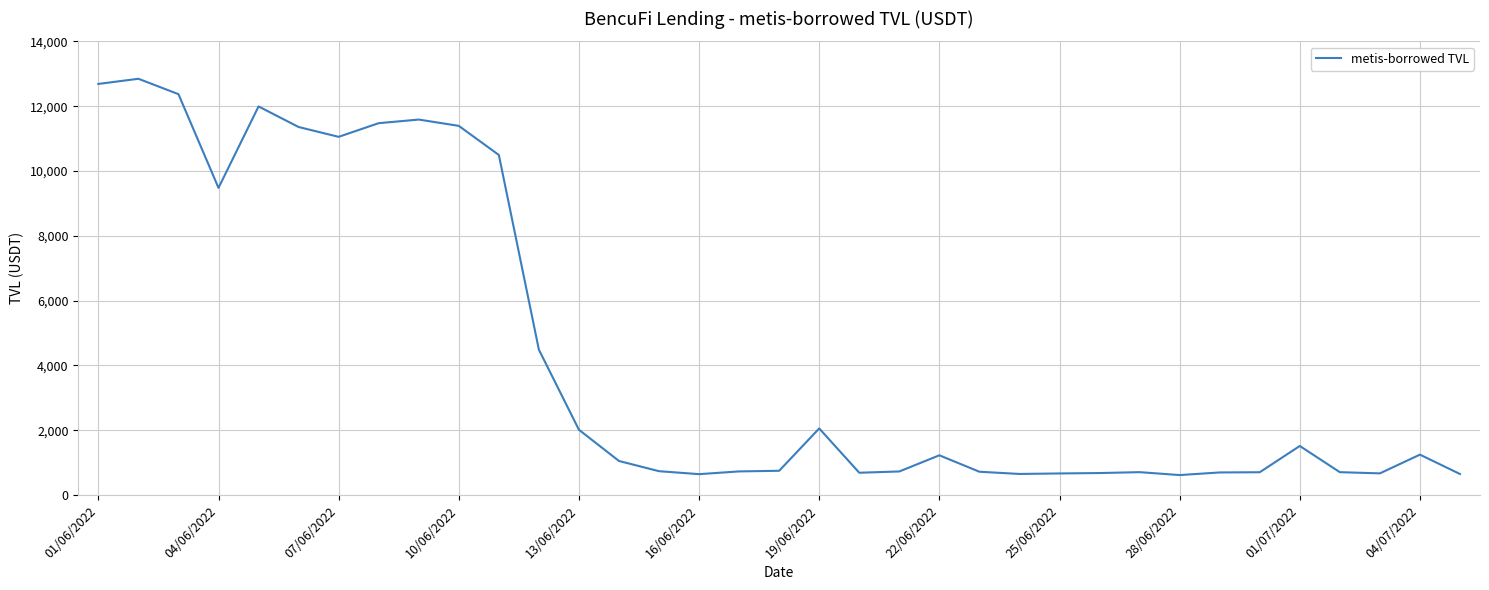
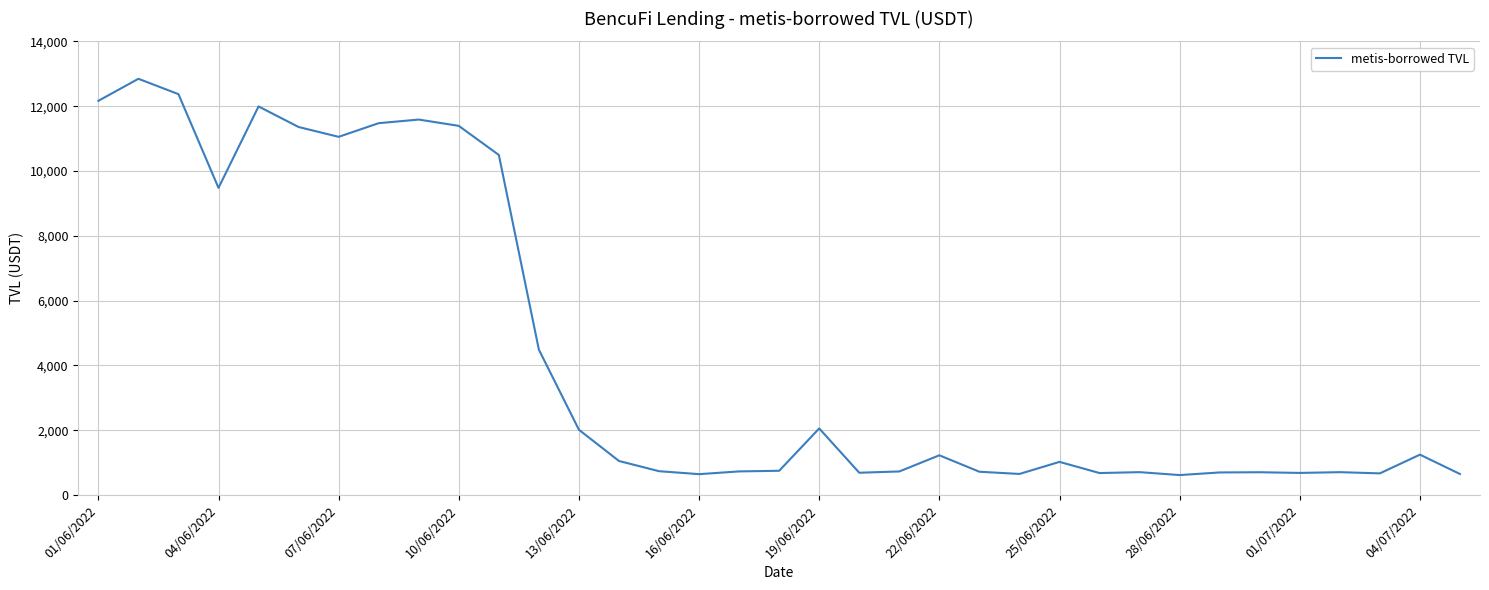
01/06/2022: 12,700 -> 12,200
25/06/2022: 700 -> 1,000
01/07/2022: 1,500 -> 700
